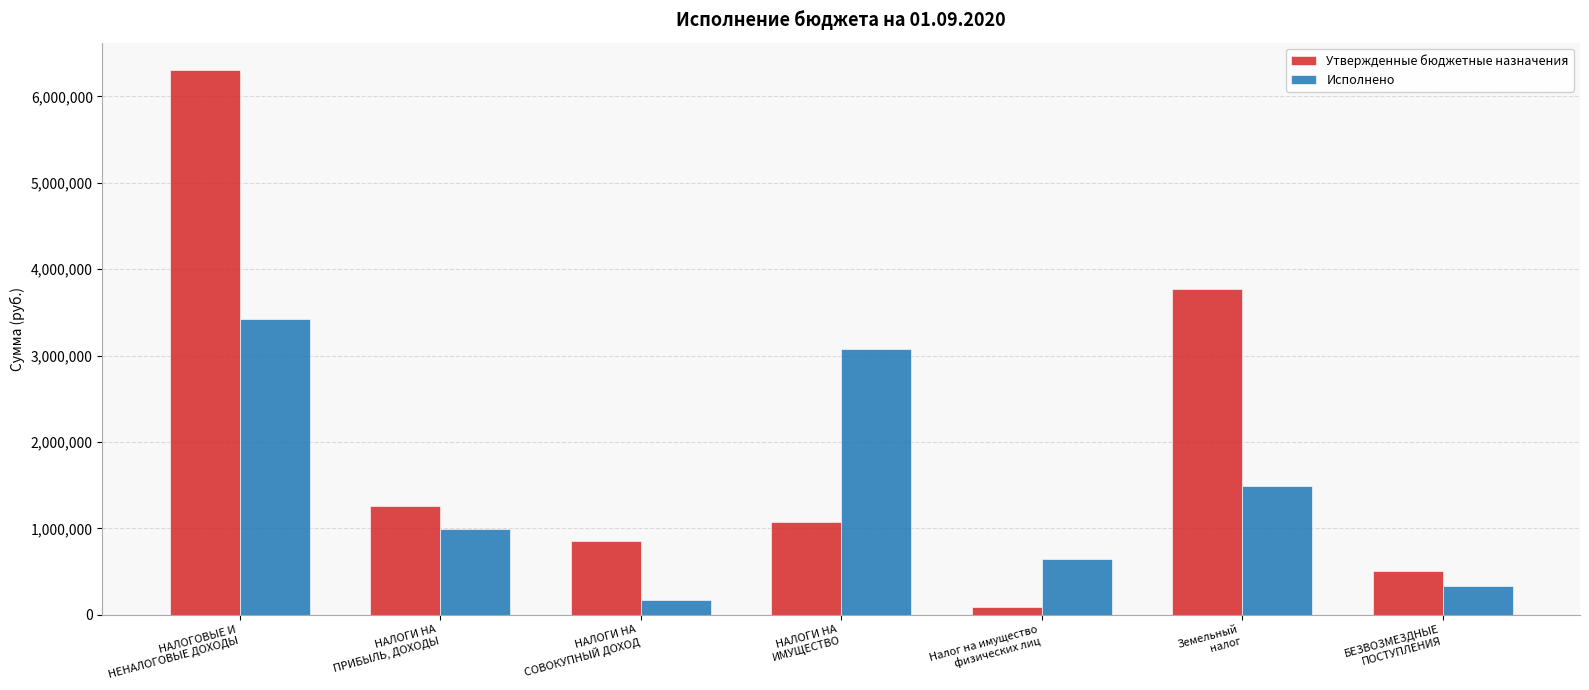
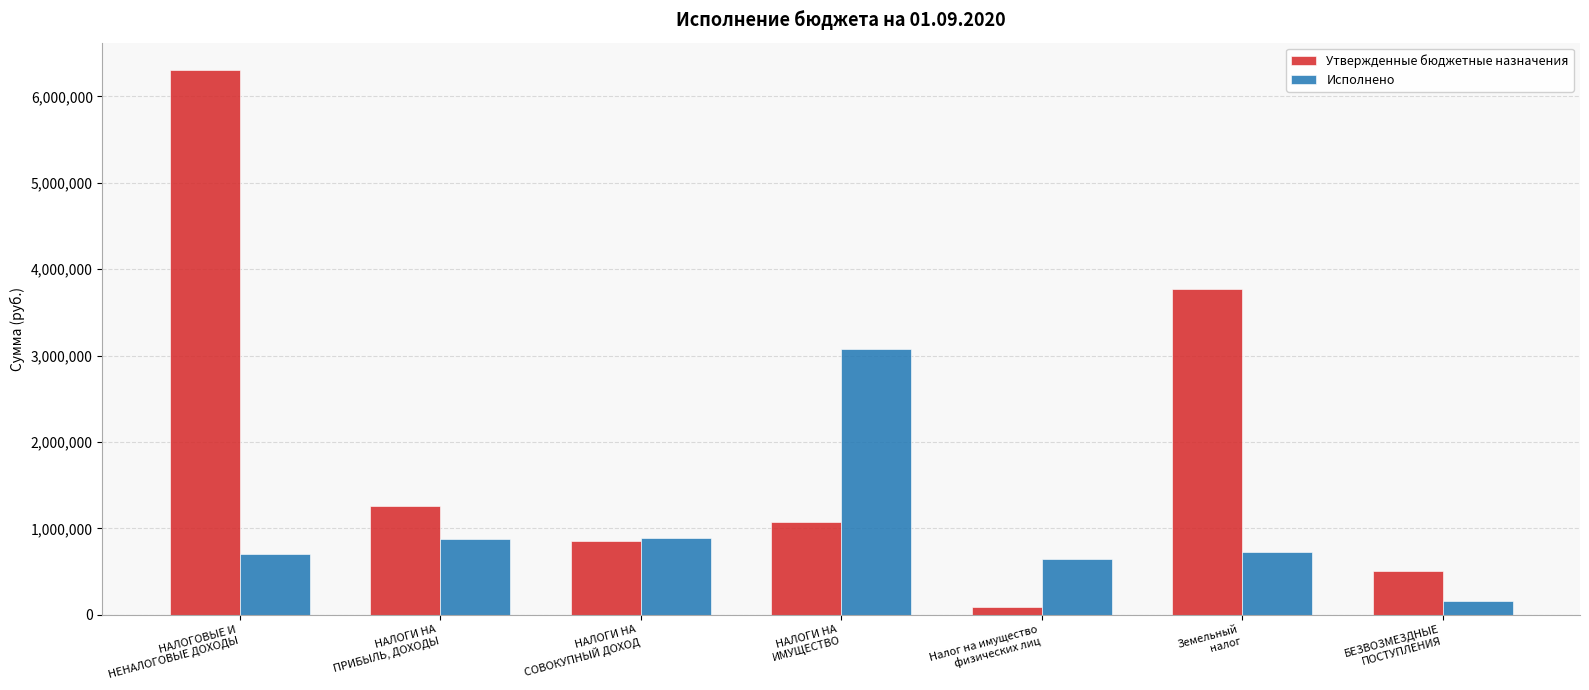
Исполнено, НАЛОГОВЫЕ И НЕНАЛОГОВЫЕ ДОХОДЫ: 3,400,000 -> 700,000
Исполнено, НАЛОГИ НА ПРИБЫЛЬ, ДОХОДЫ: 1,000,000 -> 900,000
Исполнено, НАЛОГИ НА СОВОКУПНЫЙ ДОХОД: 200,000 -> 900,000
Исполнено, Земельный налог: 1,500,000 -> 700,000
Исполнено, БЕЗВОЗМЕЗДНЫЕ ПОСТУПЛЕНИЯ: 300,000 -> 200,000
